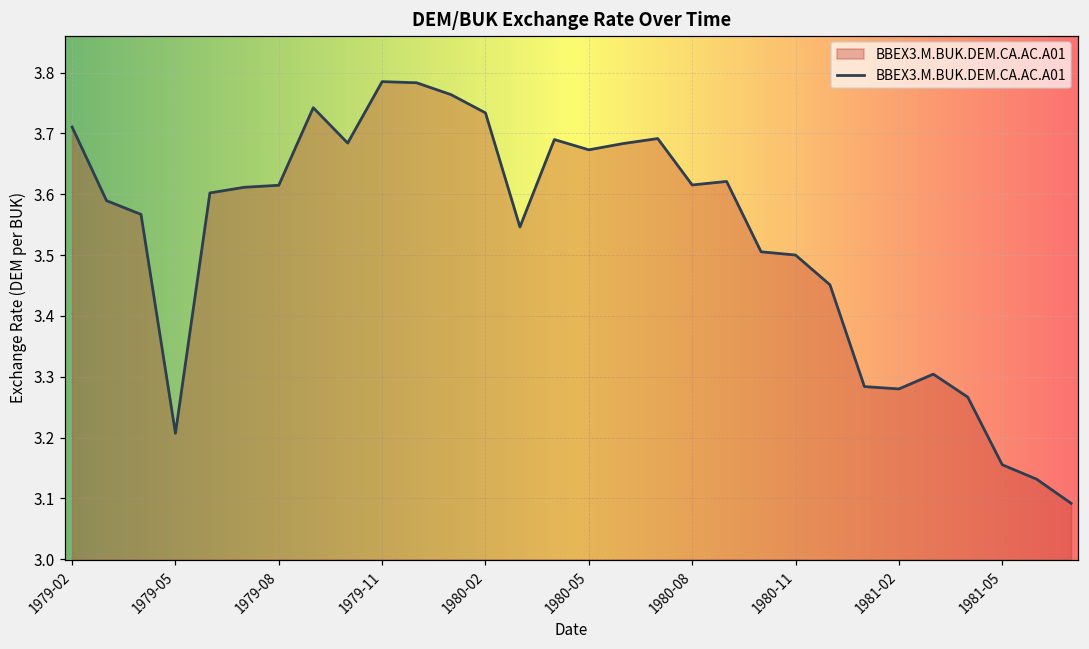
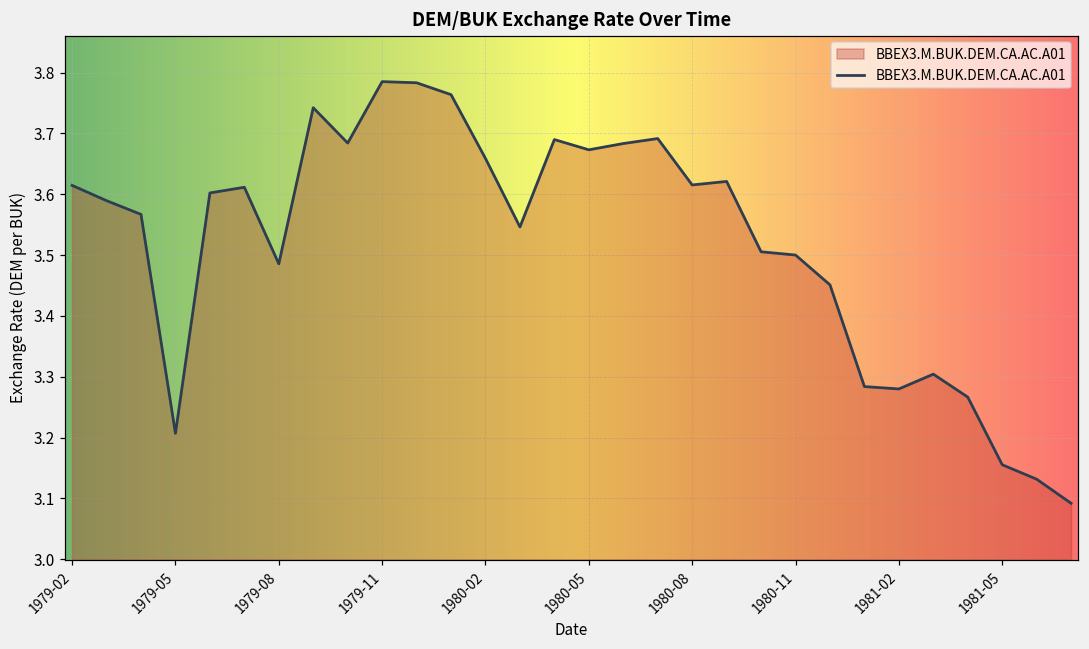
1979-02: 3.71 -> 3.61
1979-08: 3.61 -> 3.49
1980-02: 3.73 -> 3.66
